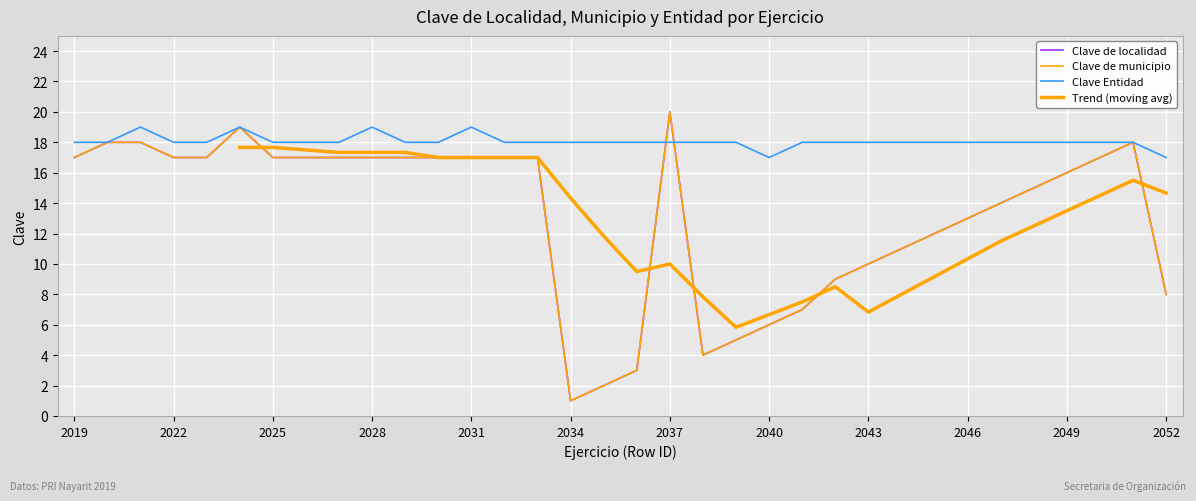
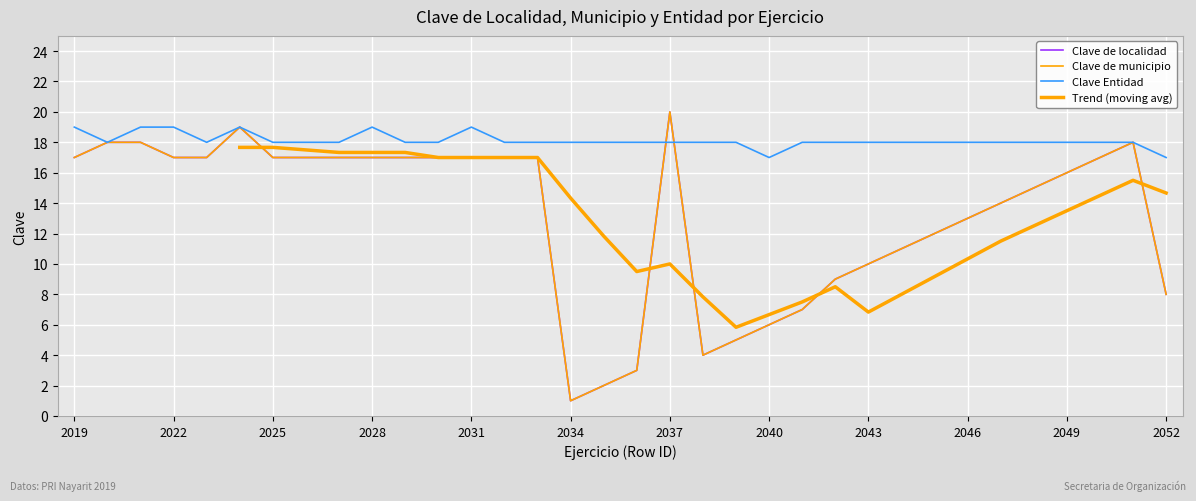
Clave Entidad, 2019: 18 -> 19
Clave Entidad, 2022: 18 -> 19
